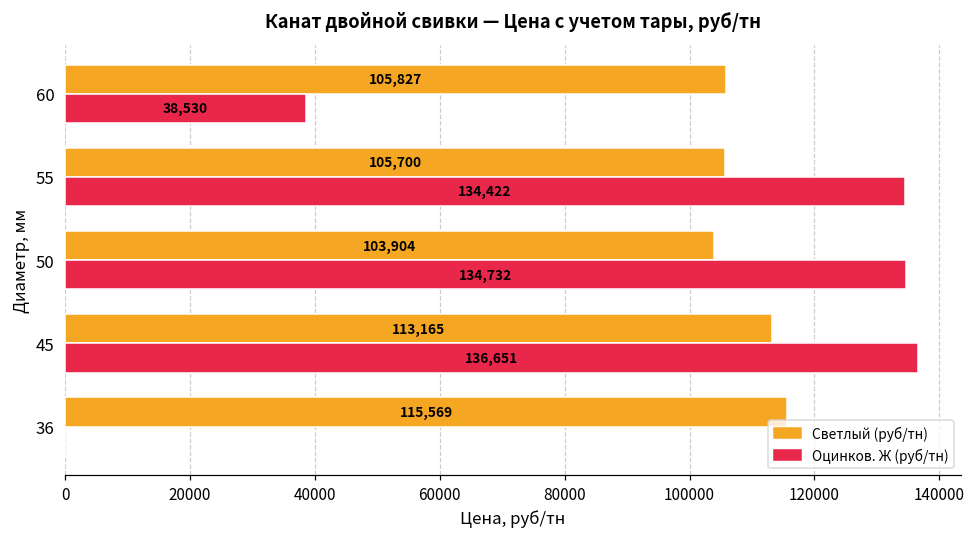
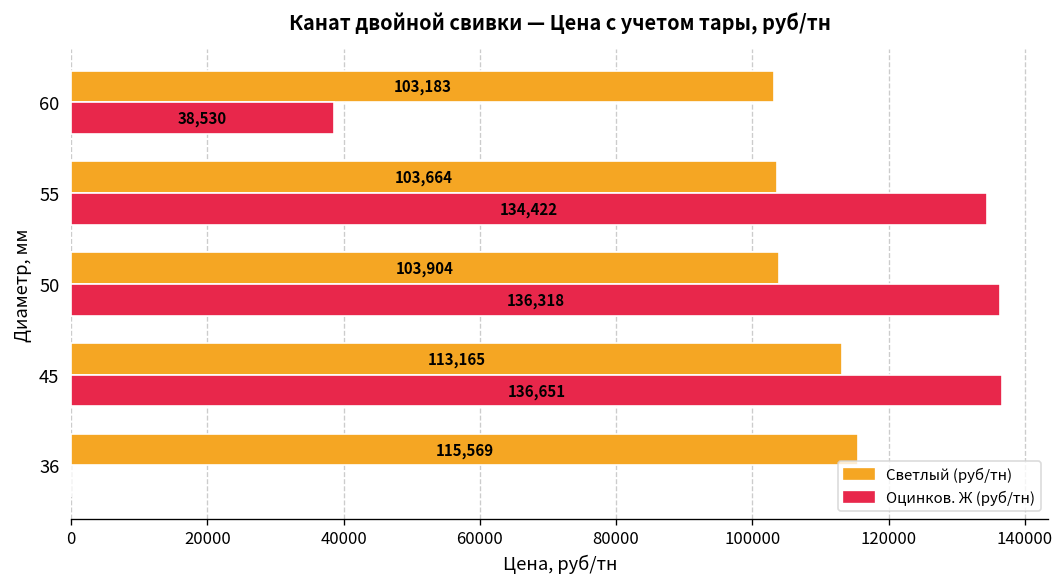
Светлый (руб/тн), 60: 105,827 -> 103,183
Светлый (руб/тн), 55: 105,700 -> 103,664
Оцинков. Ж (руб/тн), 50: 134,732 -> 136,318
